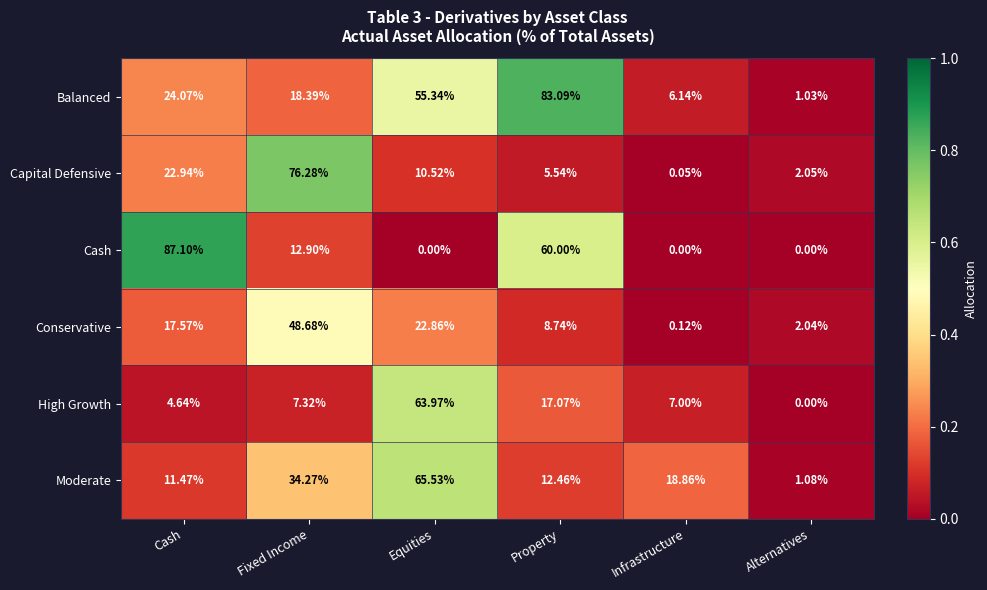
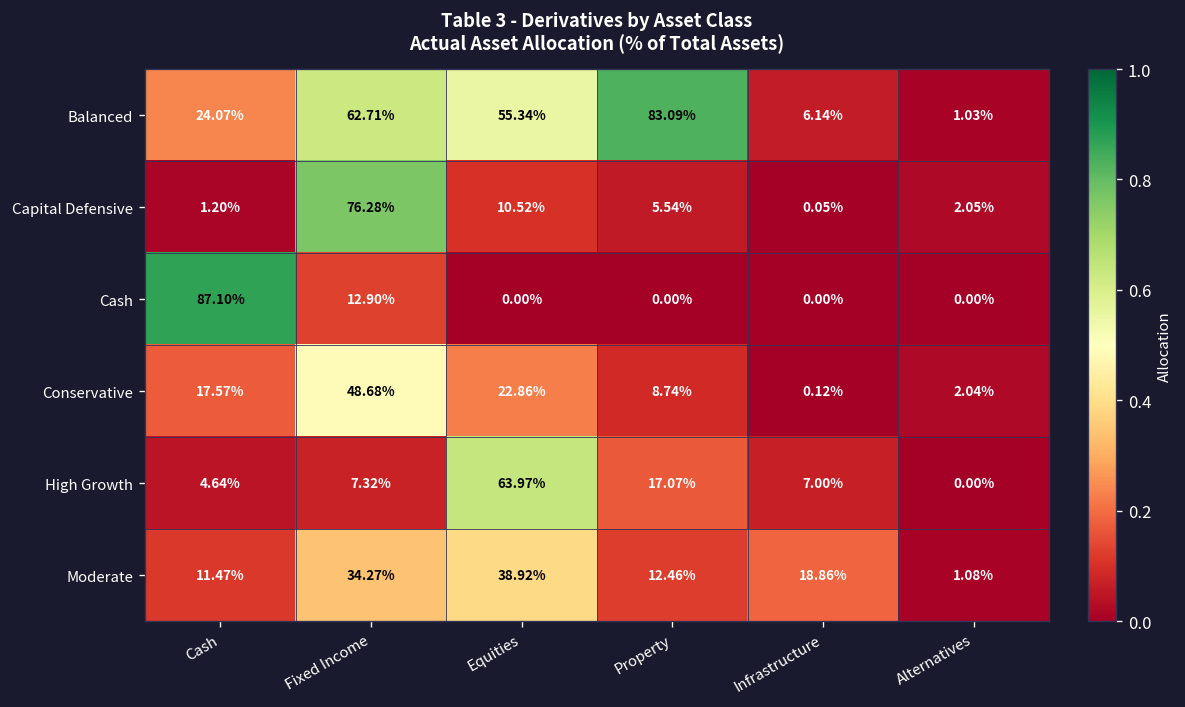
Balanced, Fixed Income: 18.39% -> 62.71%
Capital Defensive, Cash: 22.94% -> 1.20%
Cash, Property: 60.00% -> 0.00%
Moderate, Equities: 65.53% -> 38.92%
